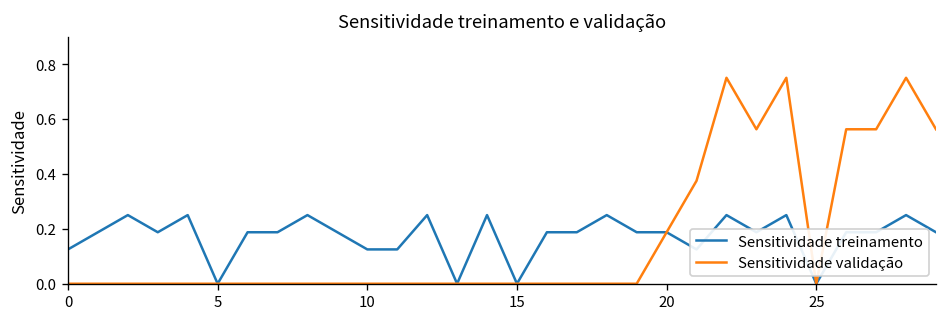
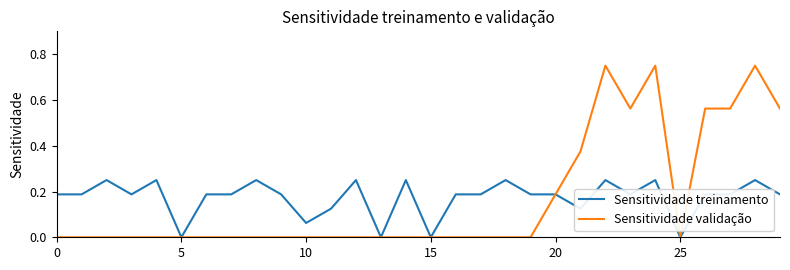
Sensitividade treinamento, 0: 0.13 -> 0.19
Sensitividade treinamento, 10: 0.13 -> 0.06
